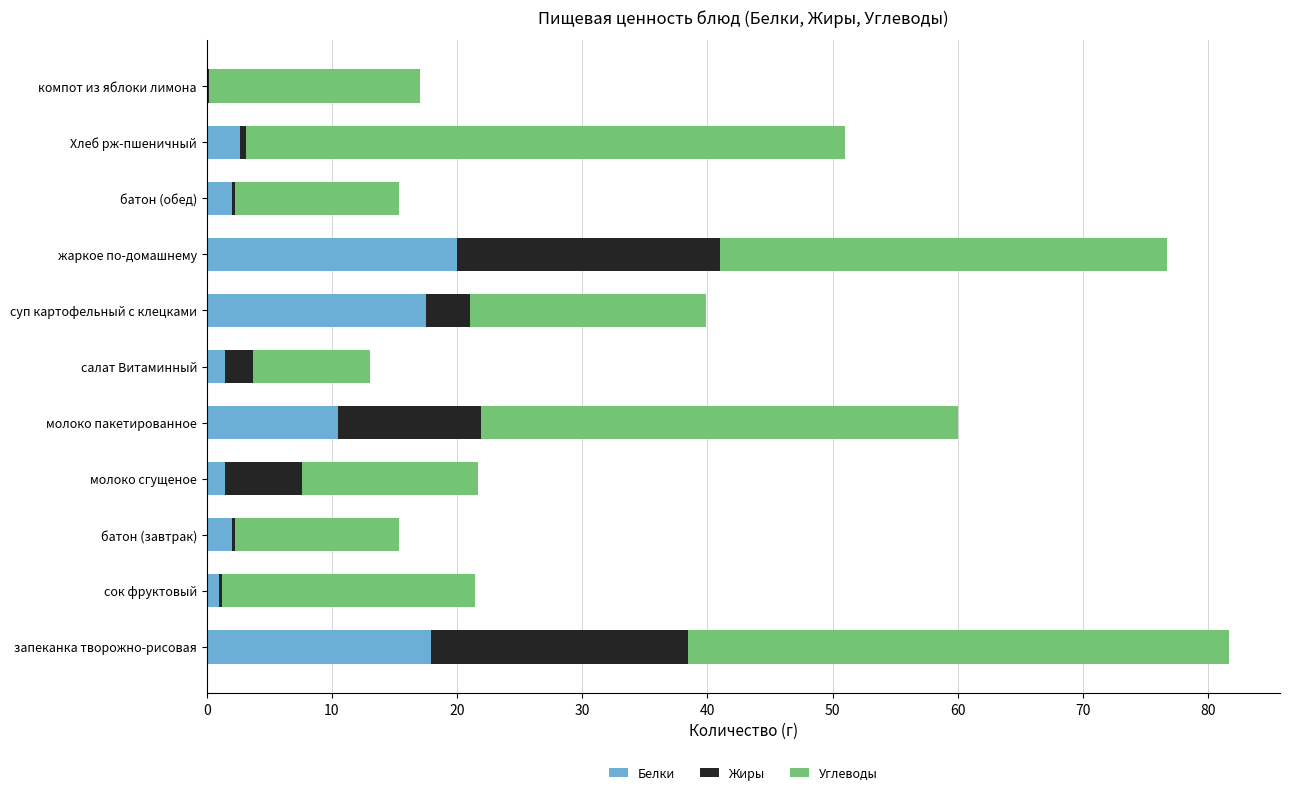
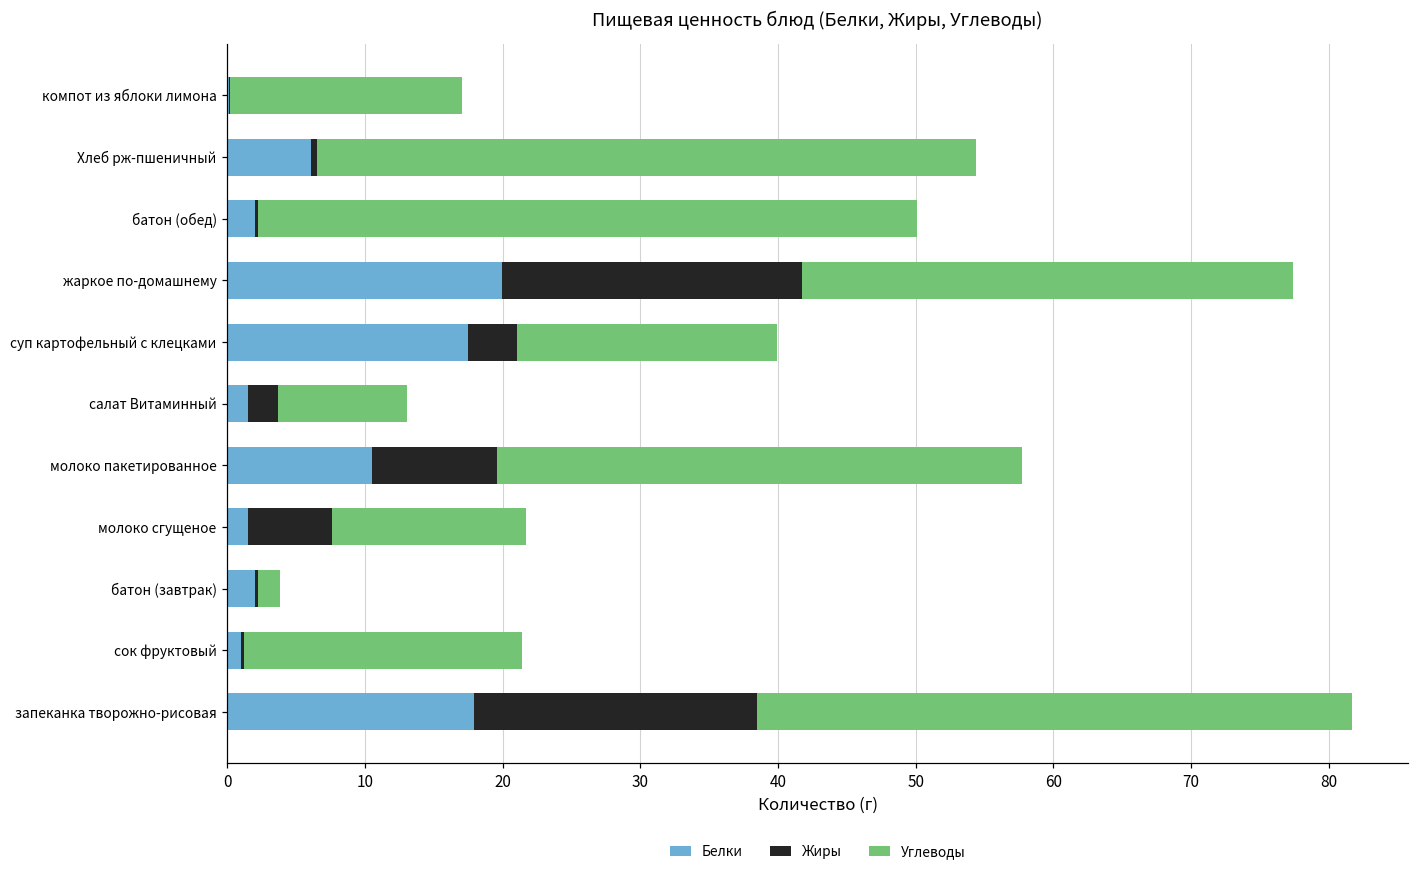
Белки, Хлеб рж-пшеничный: 2.6 -> 6.1
Углеводы, батон (обед): 13.1 -> 47.9
Жиры, жаркое по-домашнему: 21.0 -> 21.7
Жиры, молоко пакетированное: 11.4 -> 9.1
Углеводы, батон (завтрак): 13.1 -> 1.6
